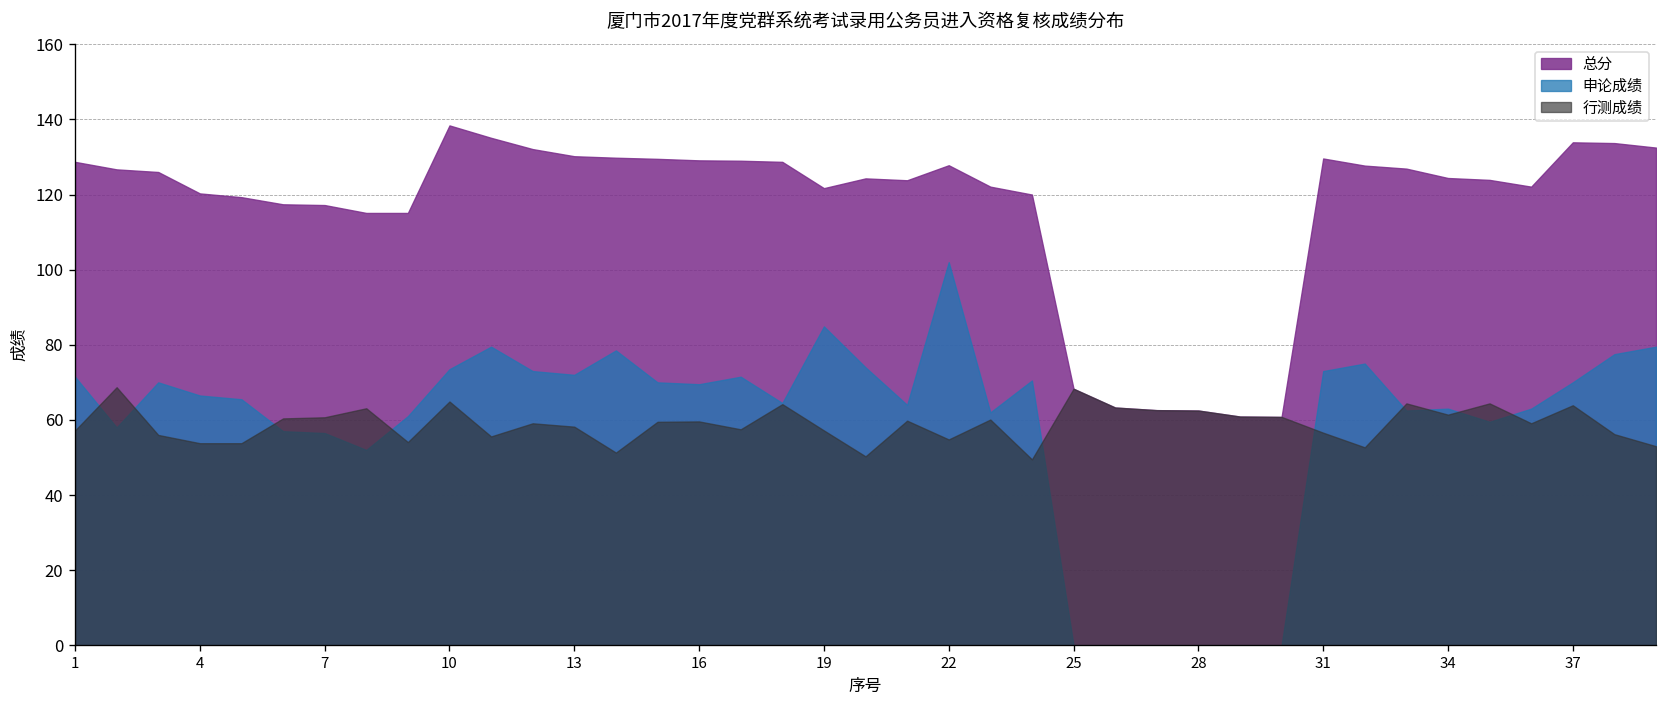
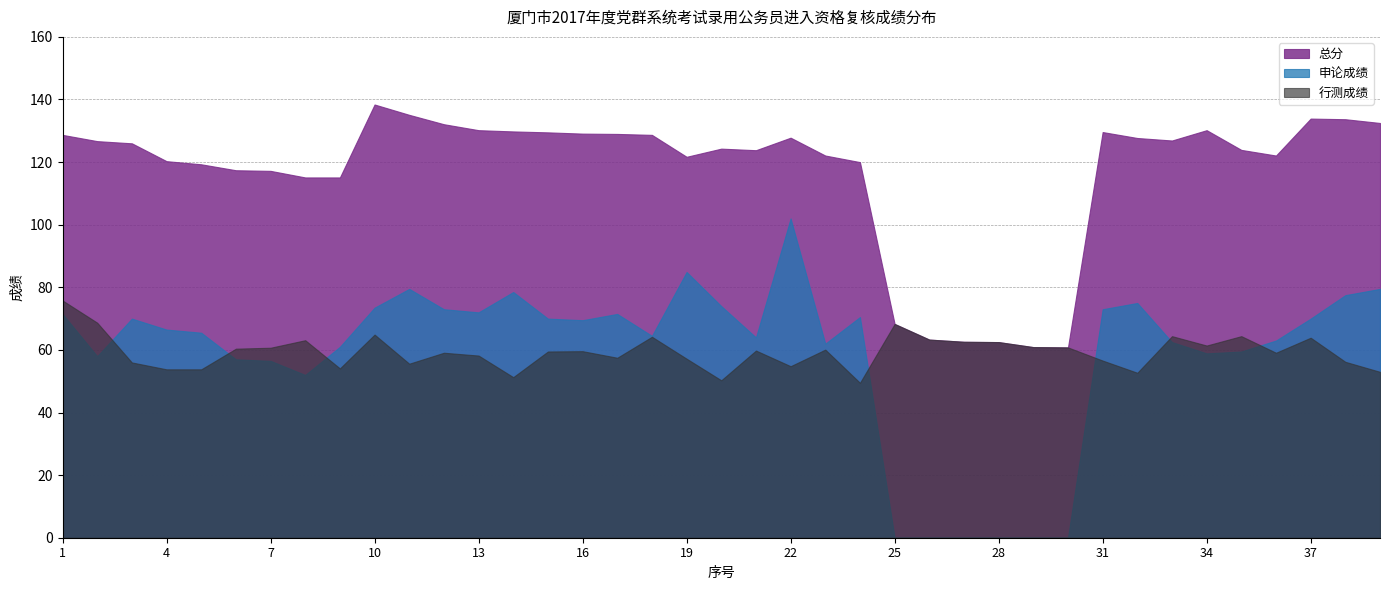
行测成绩, 1: 57 -> 76
总分, 34: 124 -> 130
申论成绩, 34: 63 -> 59
